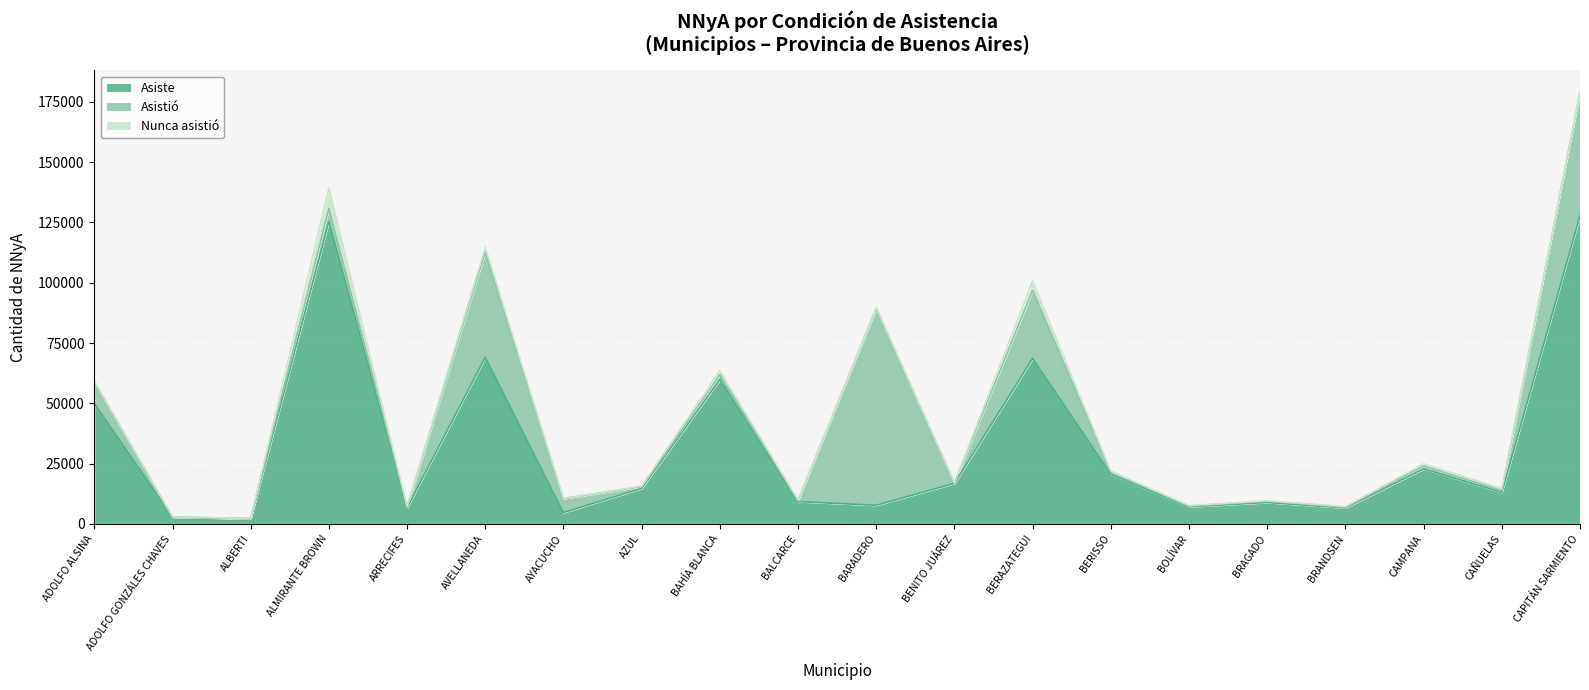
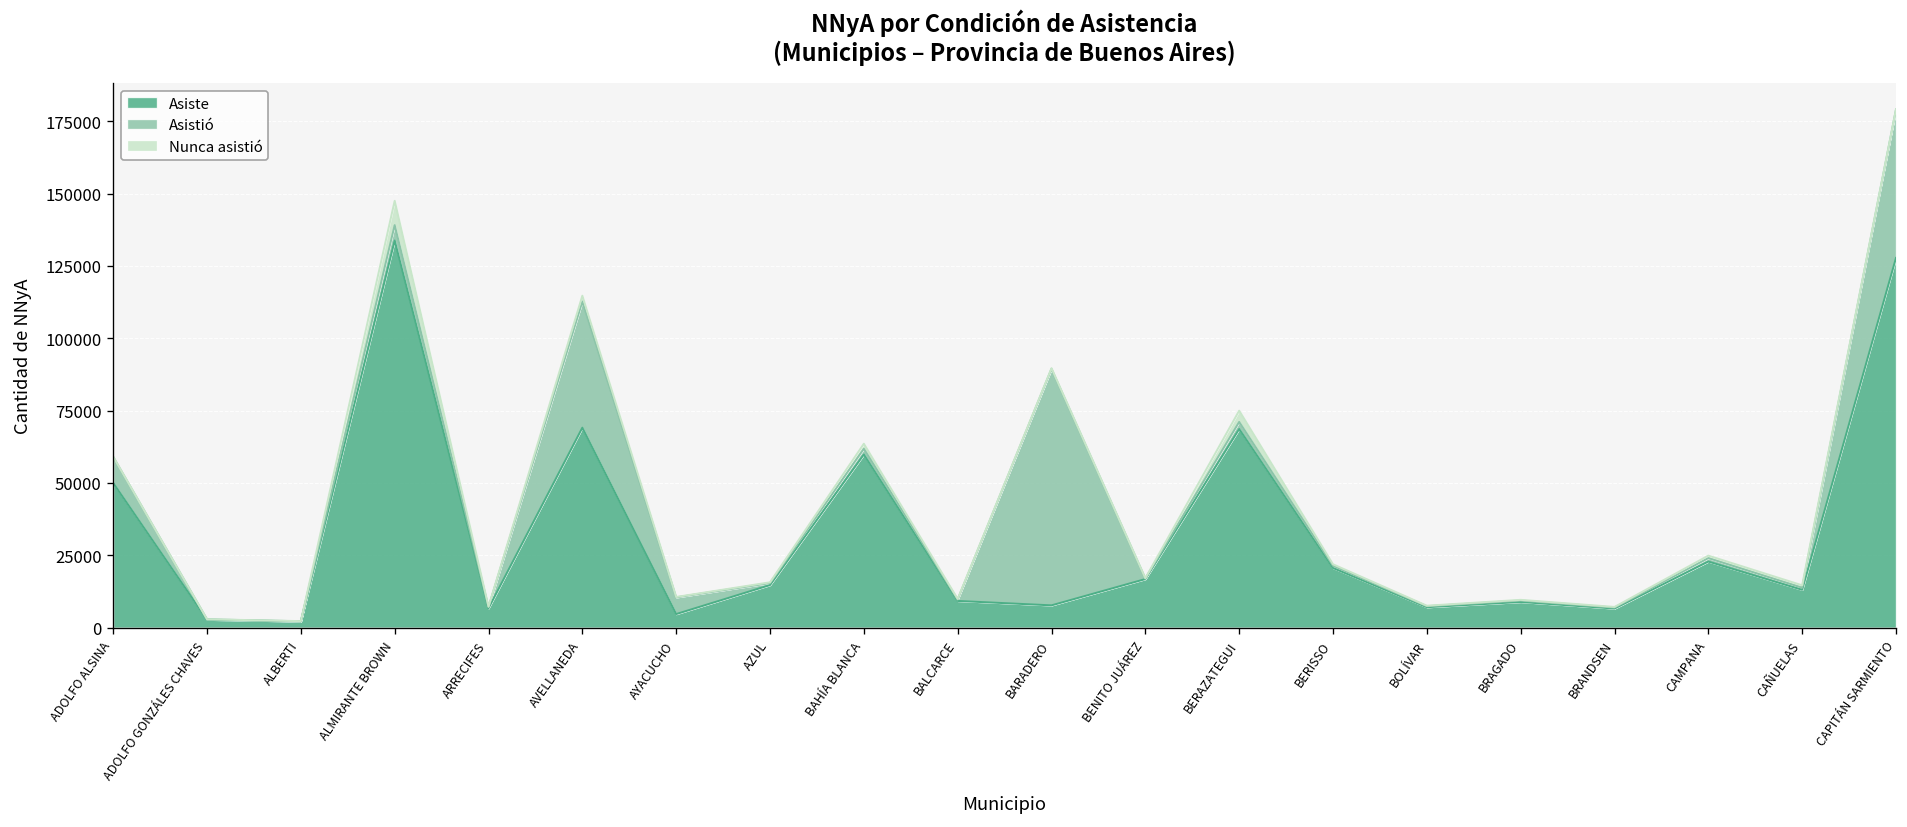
Asiste, ALMIRANTE BROWN: 126000 -> 134000
Asistió, BERAZATEGUI: 28000 -> 2000
